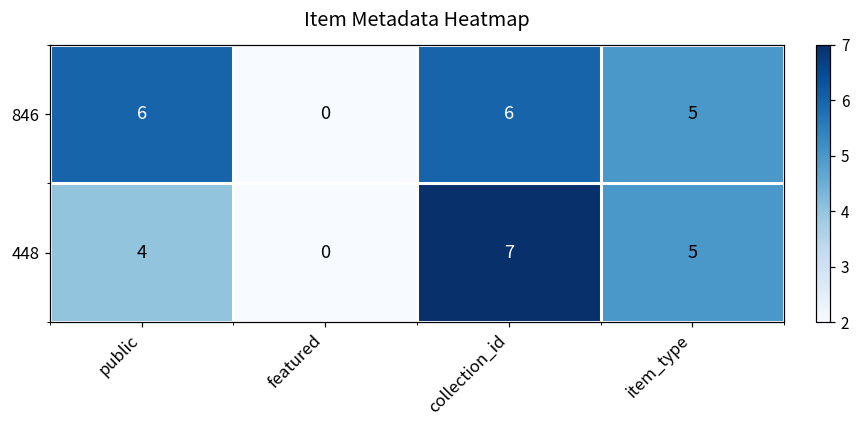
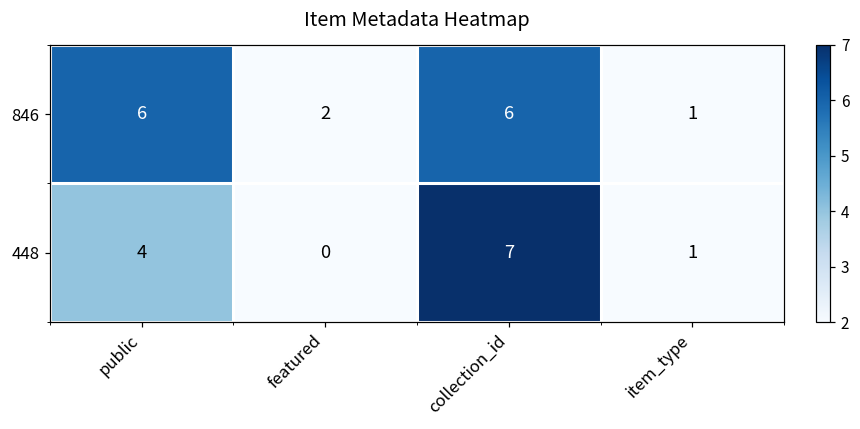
846, featured: 0 -> 2
846, item_type: 5 -> 1
448, item_type: 5 -> 1
